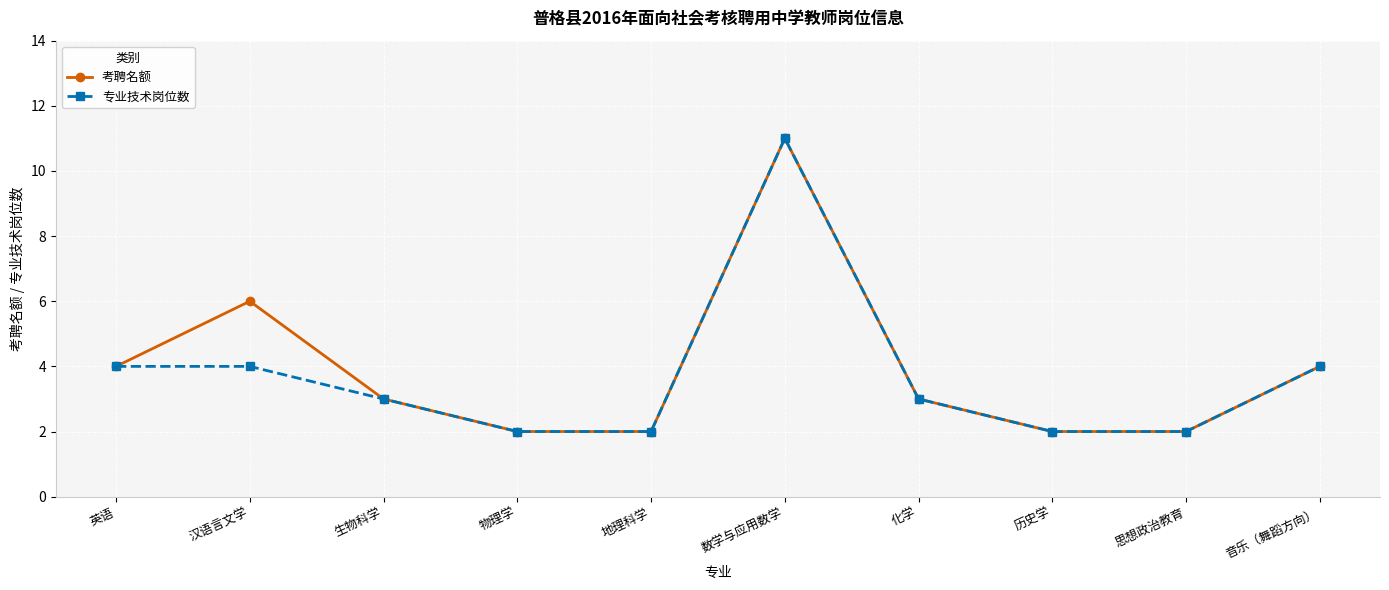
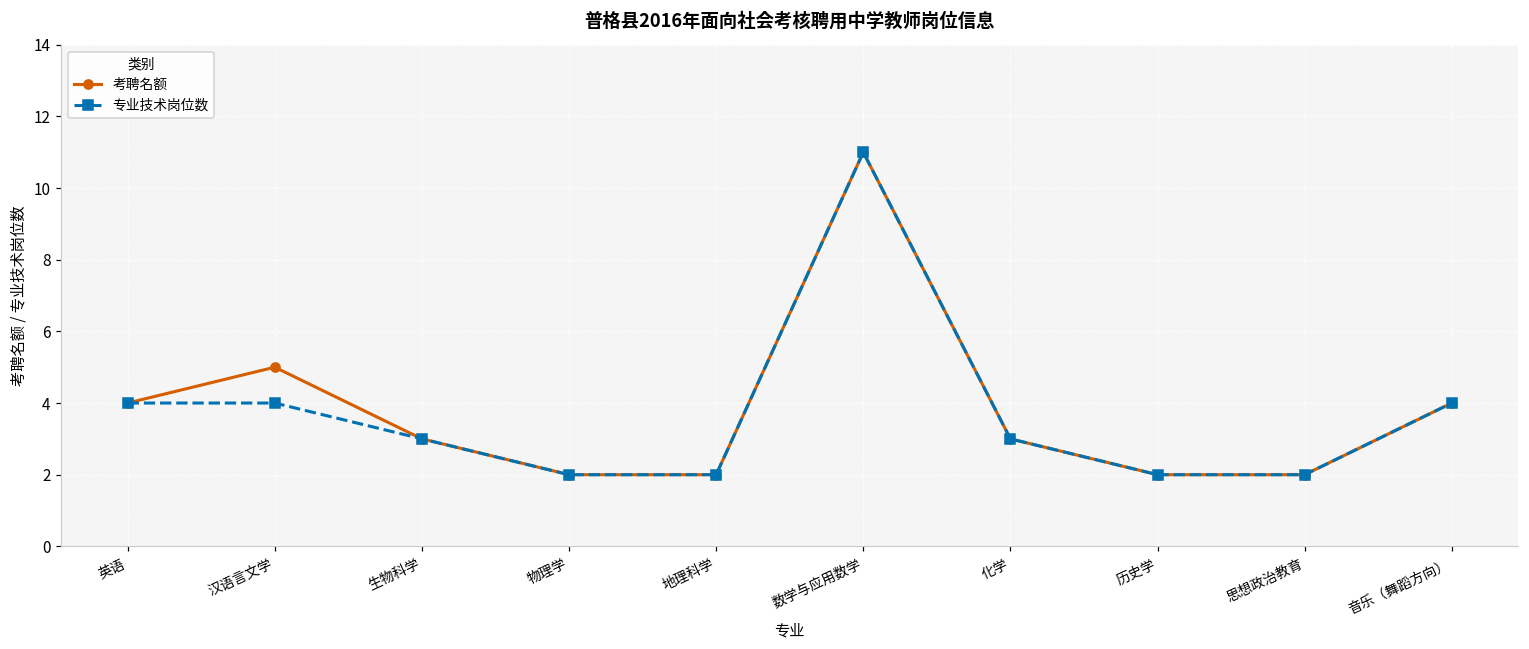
考聘名额, 汉语言文学: 6 -> 5
